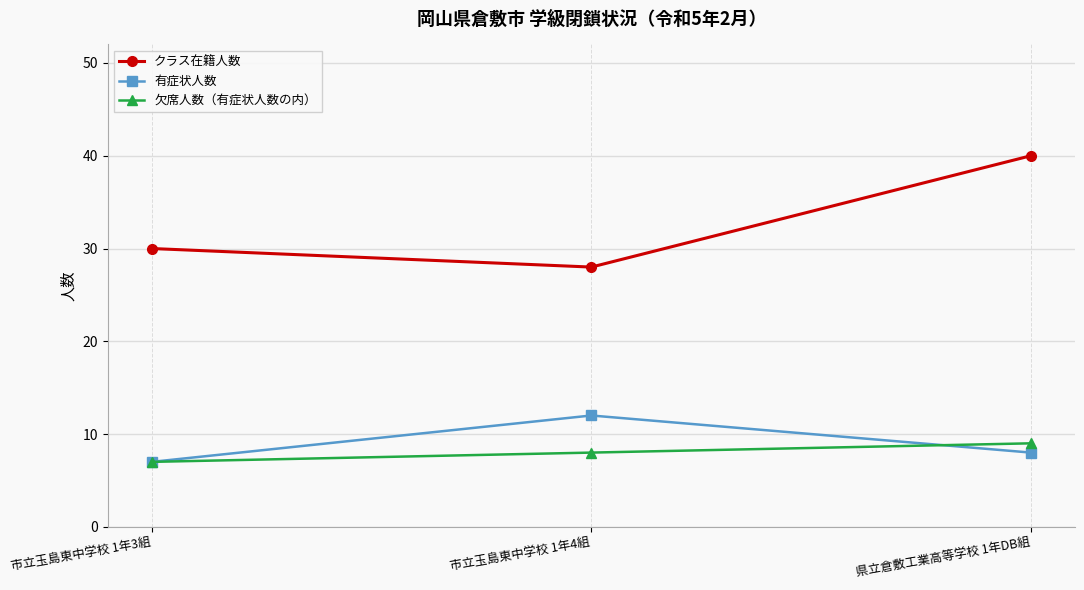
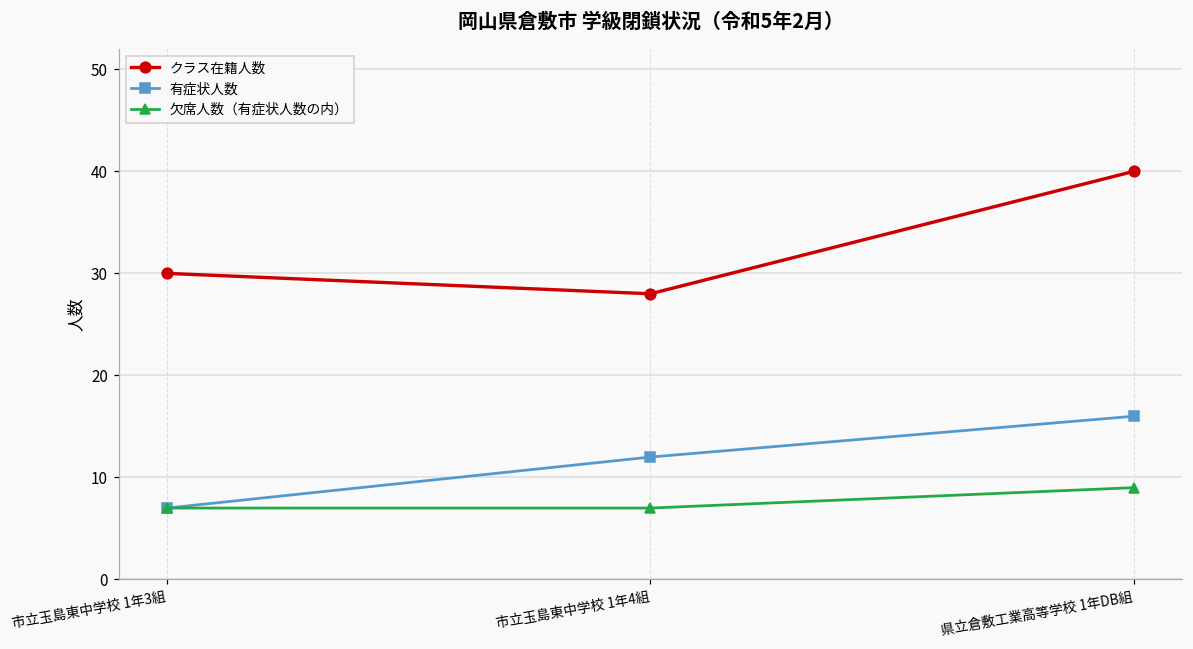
欠席人数（有症状人数の内）, 市立玉島東中学校 1年4組: 8 -> 7
有症状人数, 県立倉敷工業高等学校 1年DB組: 8 -> 16
